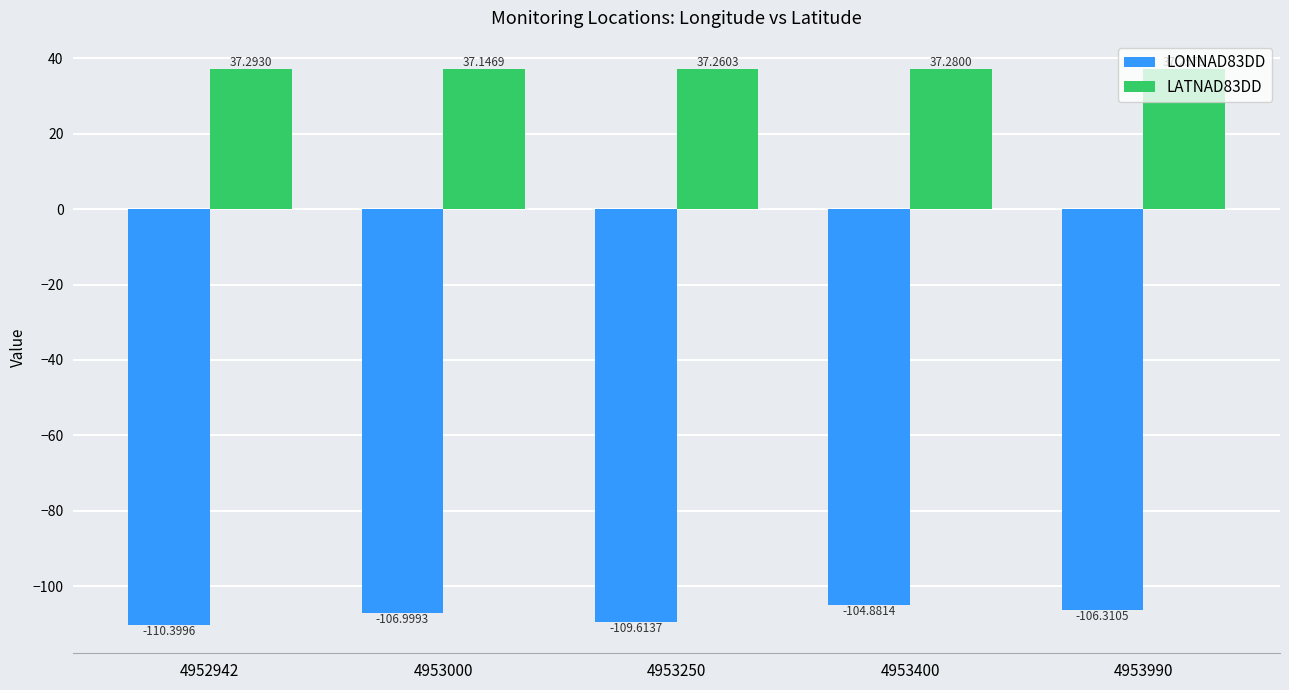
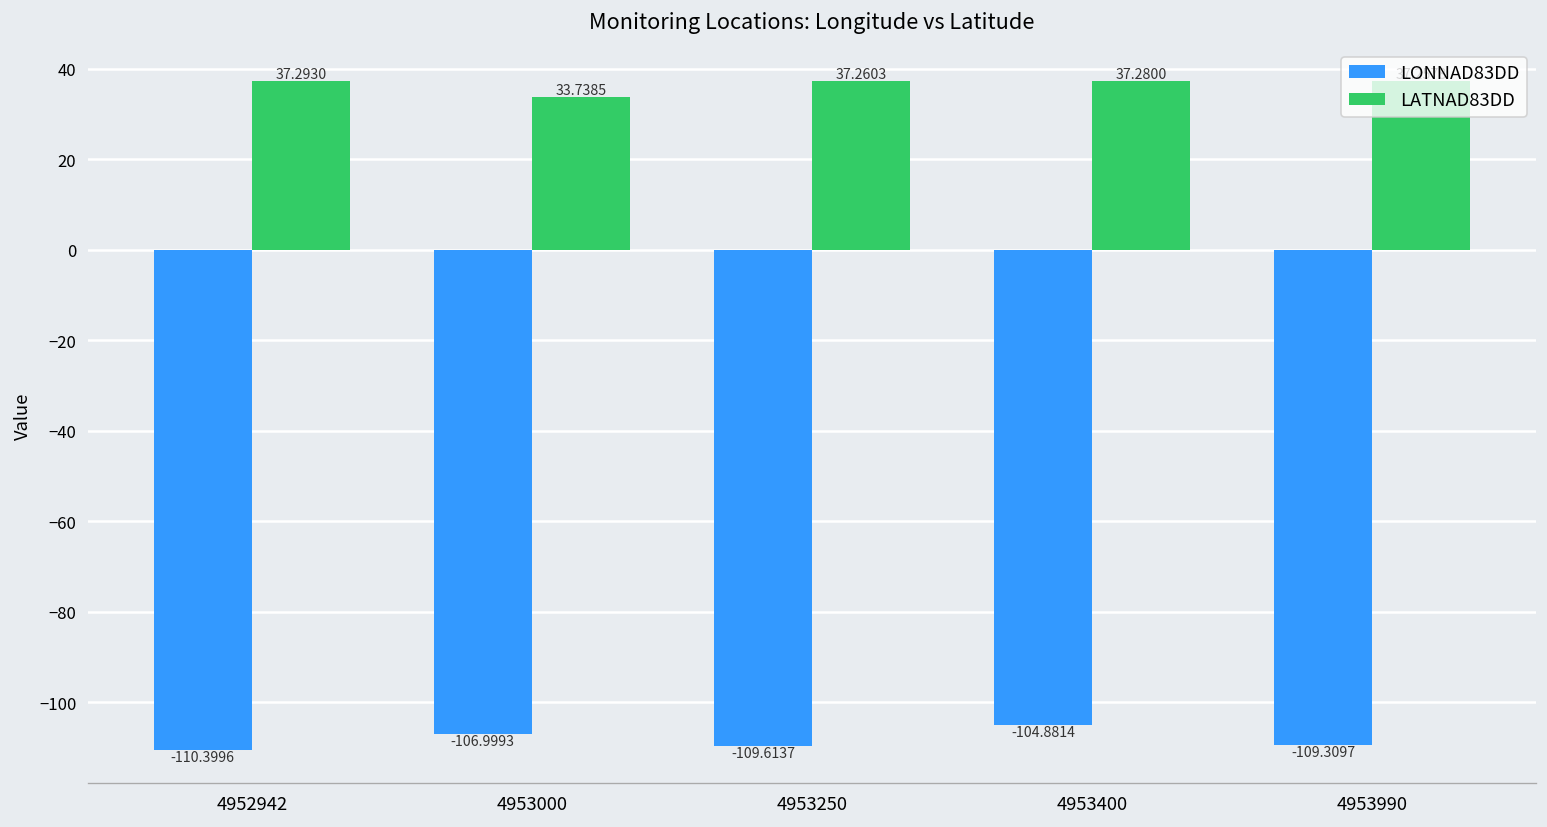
LATNAD83DD, 4953000: 37.1469 -> 33.7385
LONNAD83DD, 4953990: -106.3105 -> -109.3097
